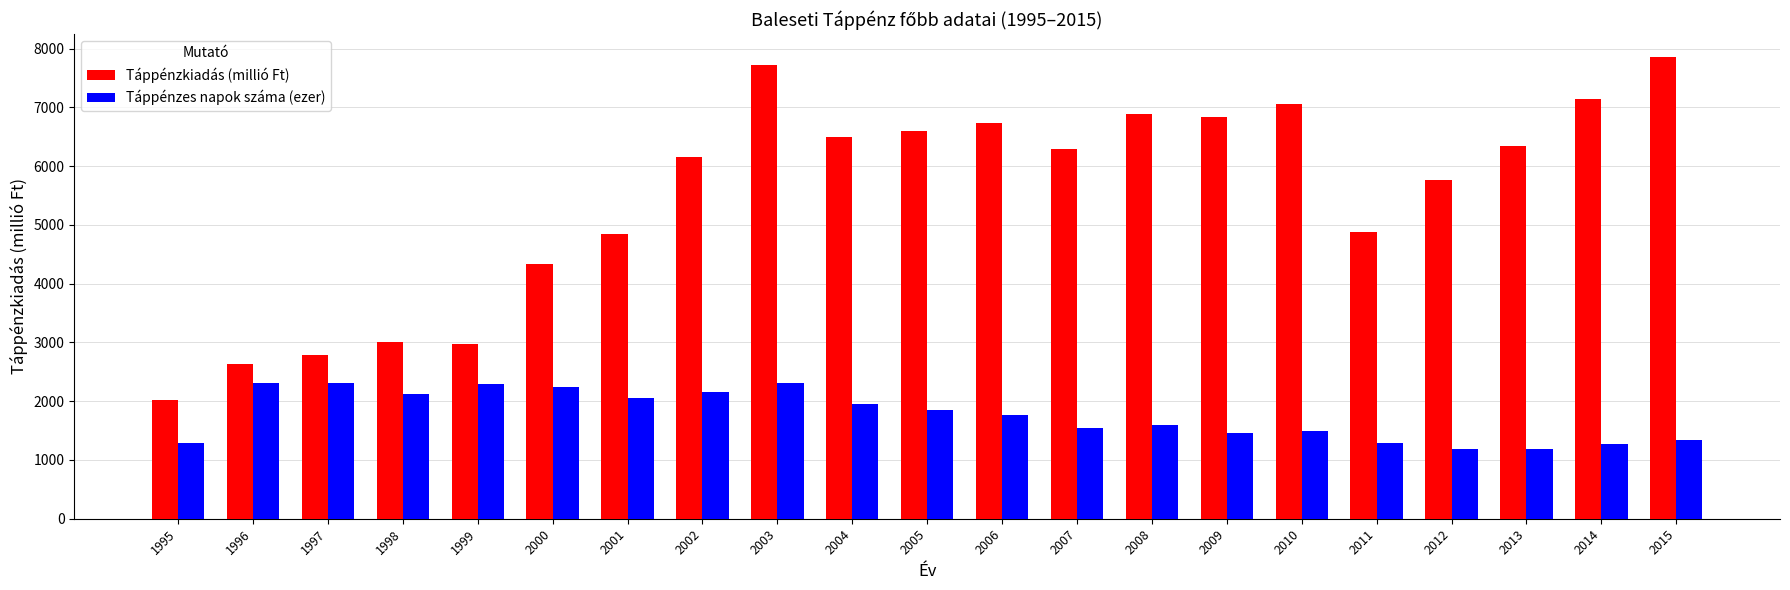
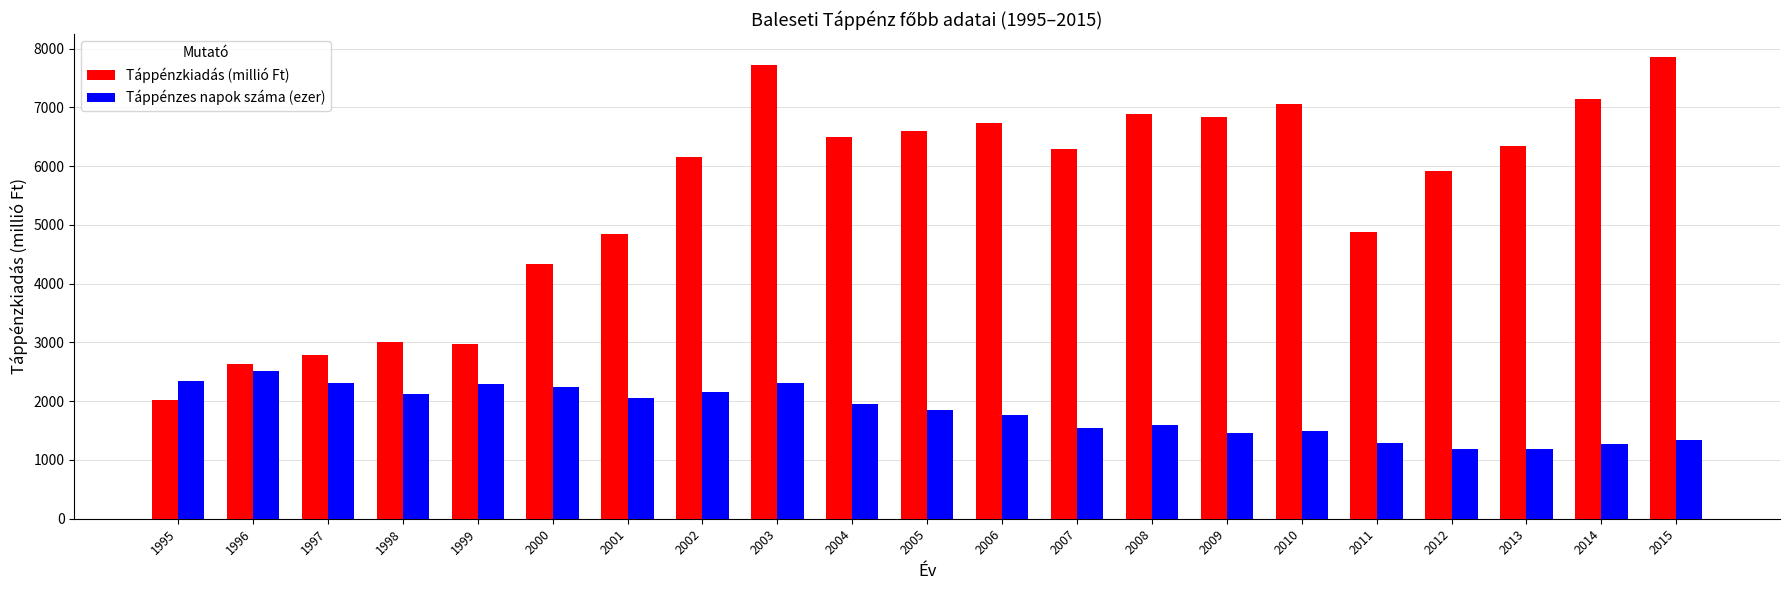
Táppénzes napok száma (ezer), 1995: 1300 -> 2300
Táppénzes napok száma (ezer), 1996: 2300 -> 2500
Táppénzkiadás (millió Ft), 2012: 5800 -> 5900
